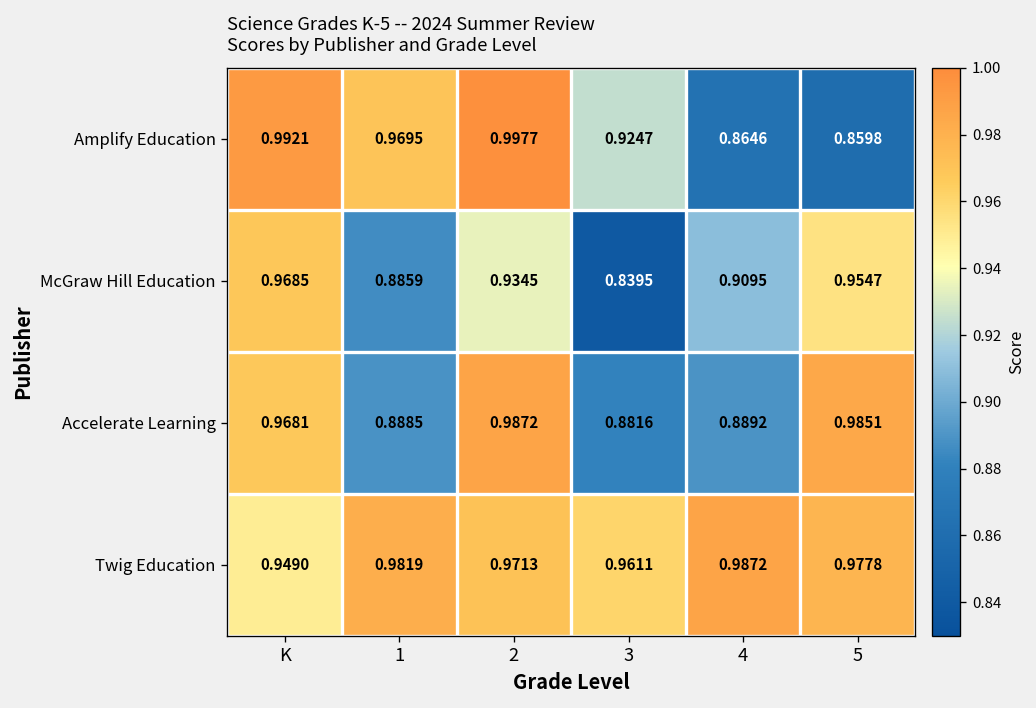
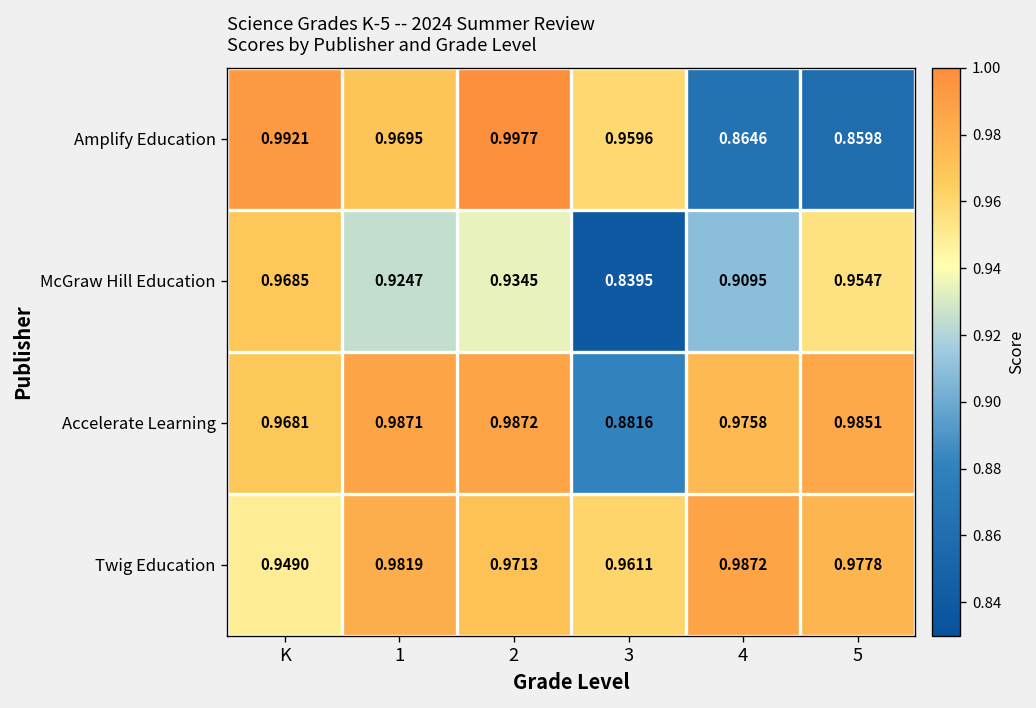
Amplify Education, 3: 0.9247 -> 0.9596
McGraw Hill Education, 1: 0.8859 -> 0.9247
Accelerate Learning, 1: 0.8885 -> 0.9871
Accelerate Learning, 4: 0.8892 -> 0.9758
